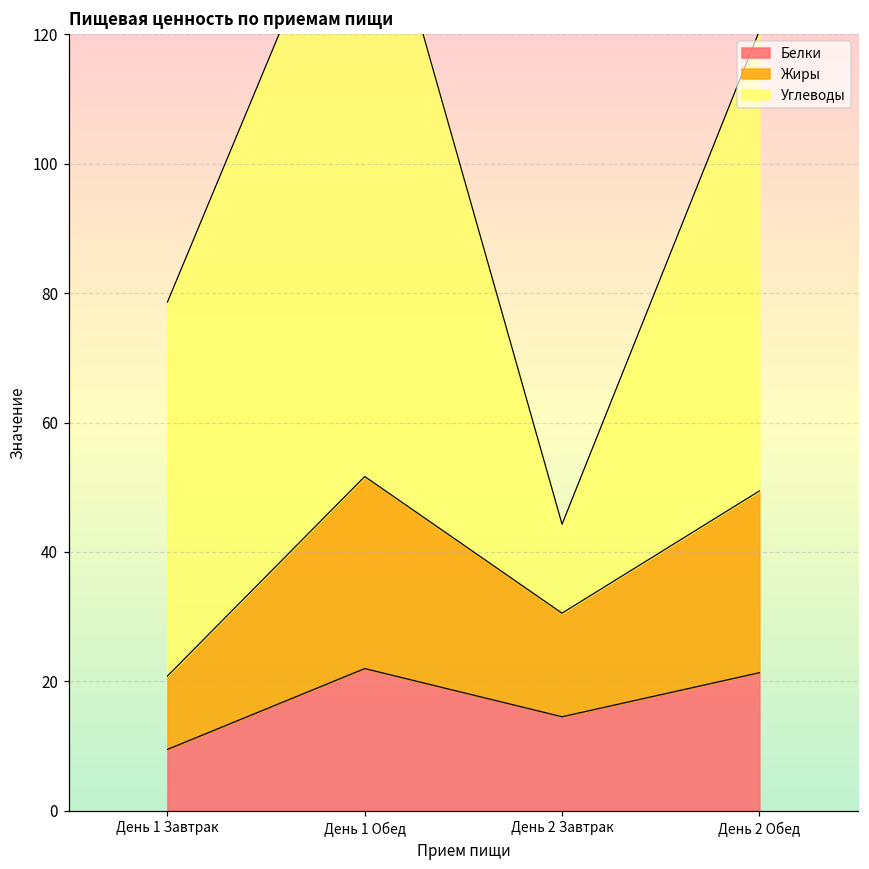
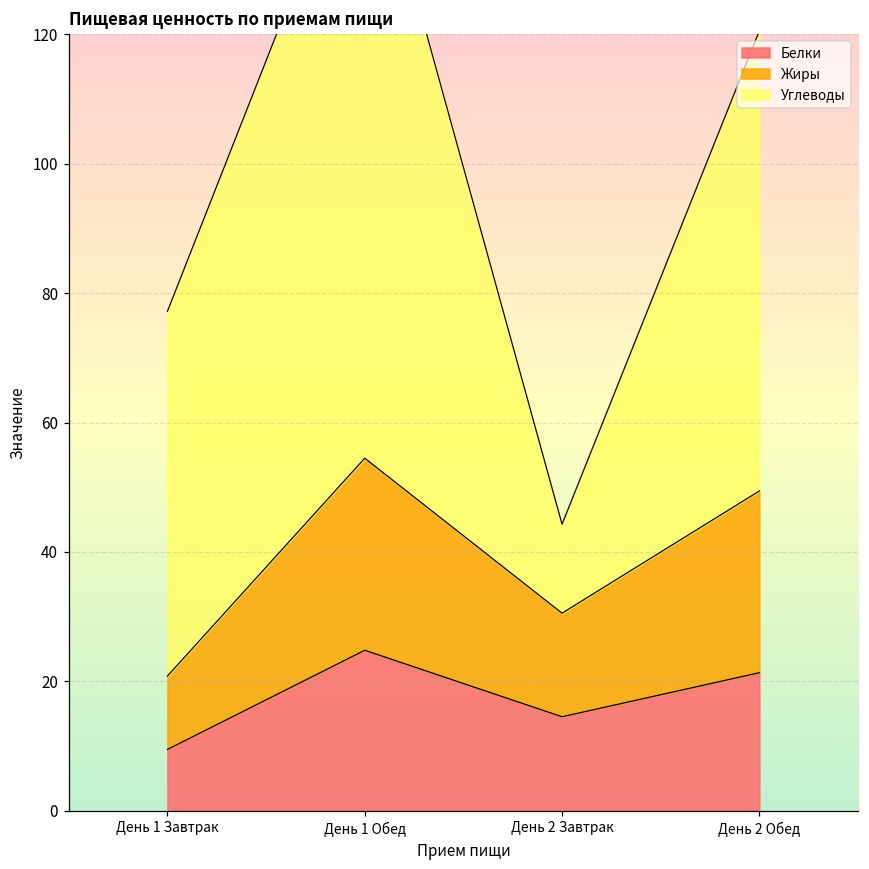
Углеводы, День 1 Завтрак: 58 -> 56
Белки, День 1 Обед: 22 -> 25
